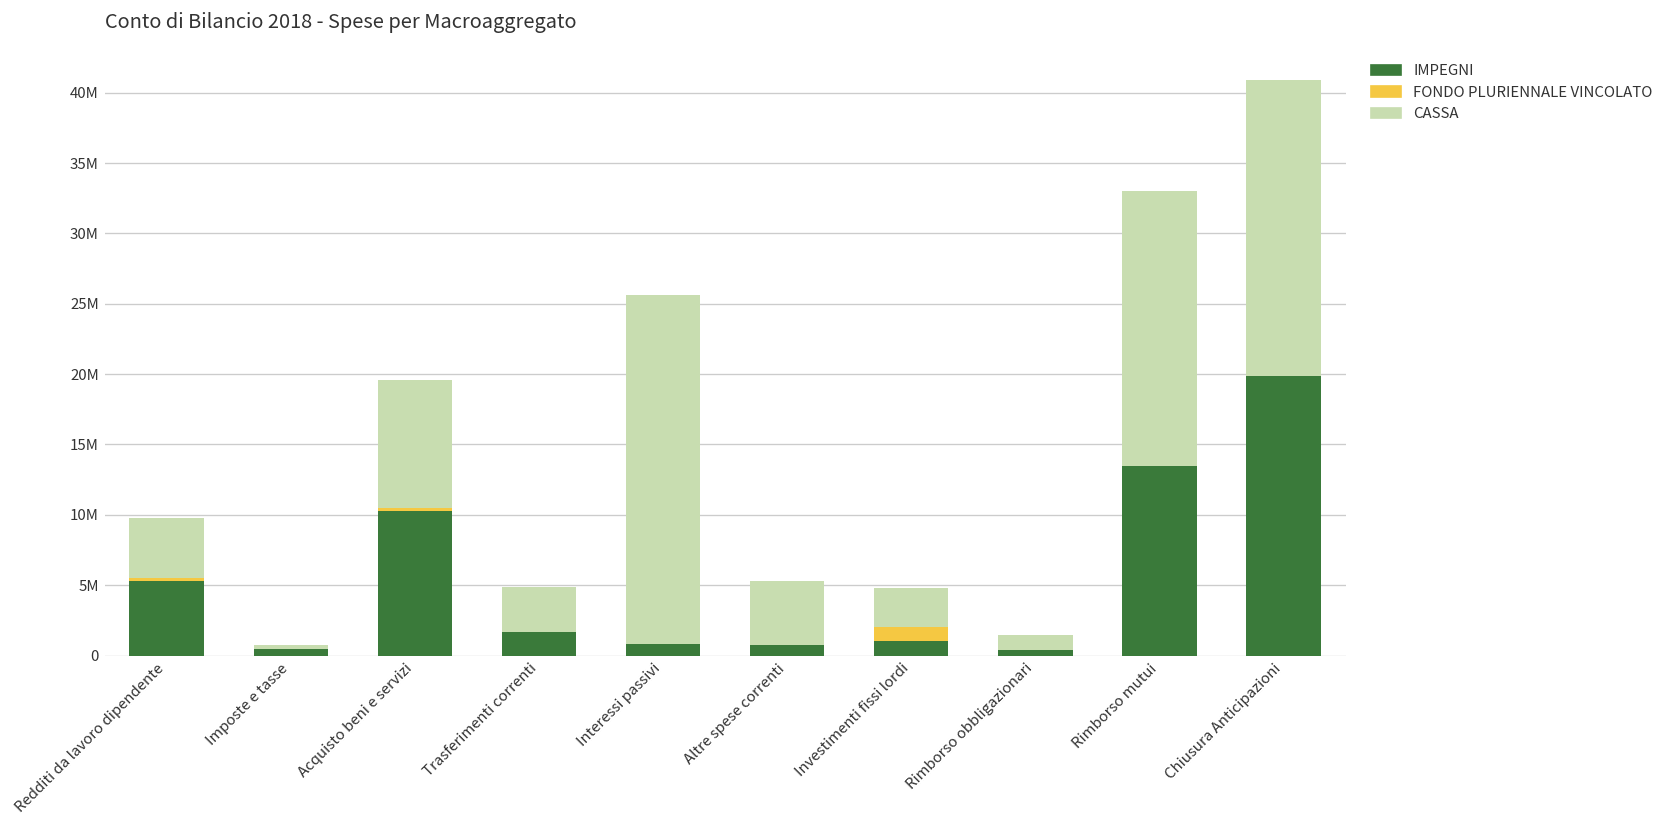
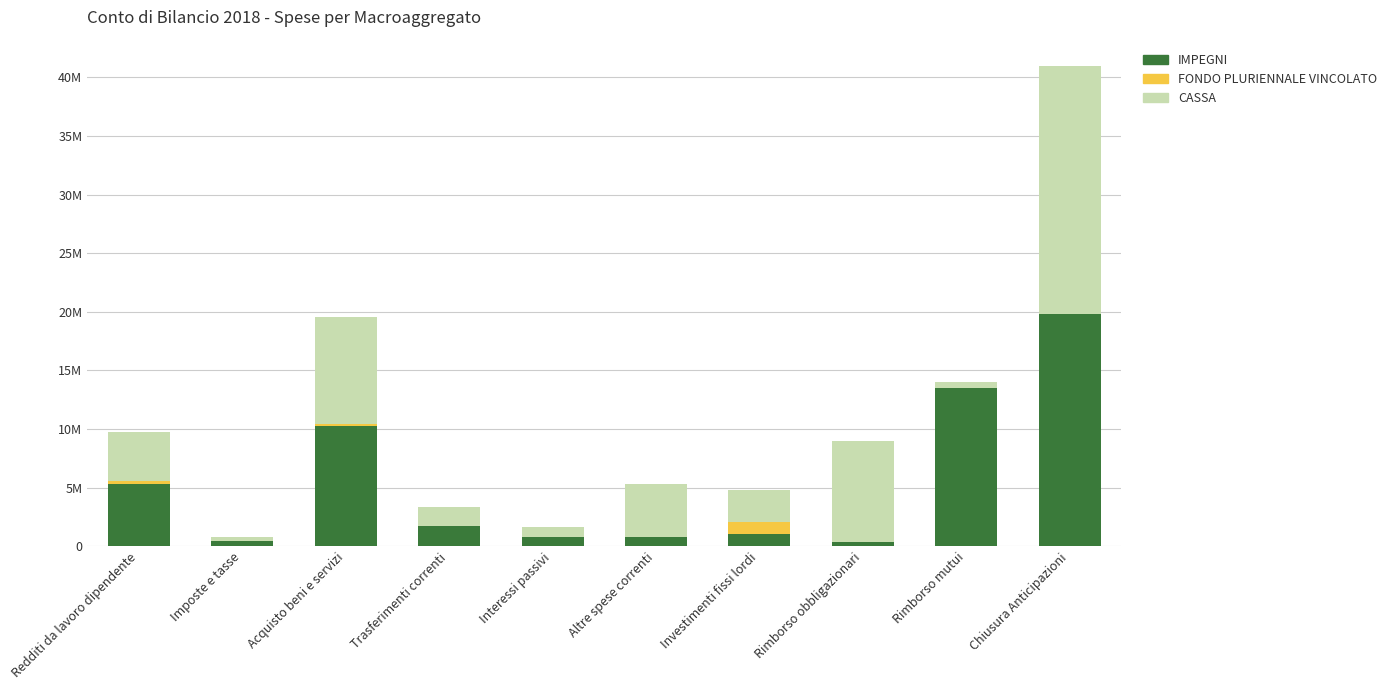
CASSA, Trasferimenti correnti: 3200000 -> 1700000
CASSA, Interessi passivi: 24900000 -> 800000
CASSA, Rimborso obbligazionari: 1100000 -> 8600000
CASSA, Rimborso mutui: 19500000 -> 500000
